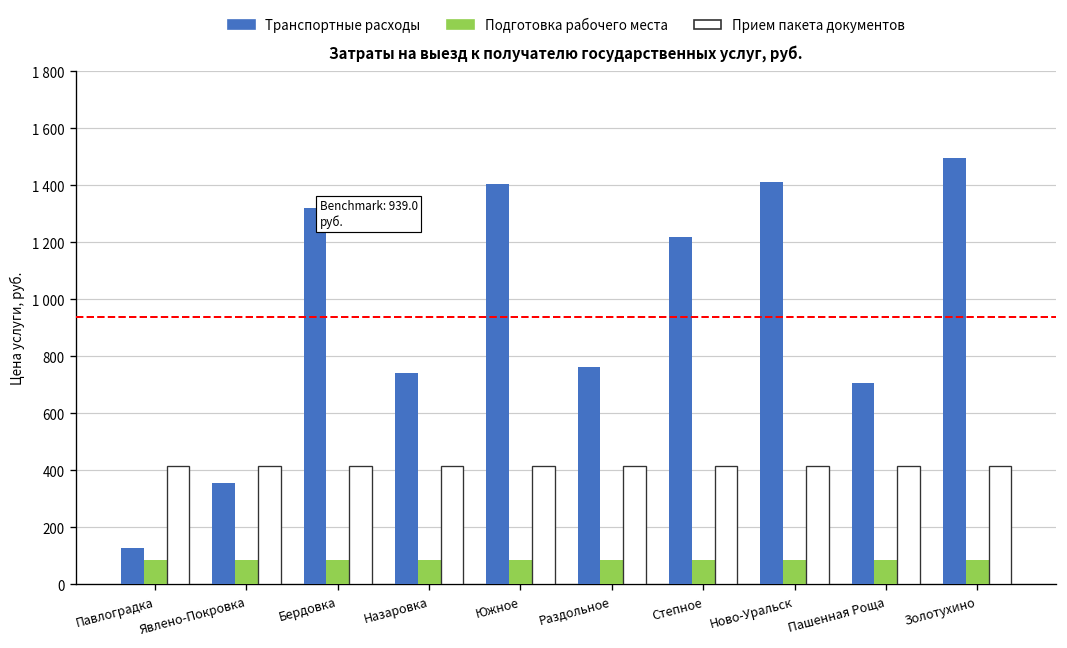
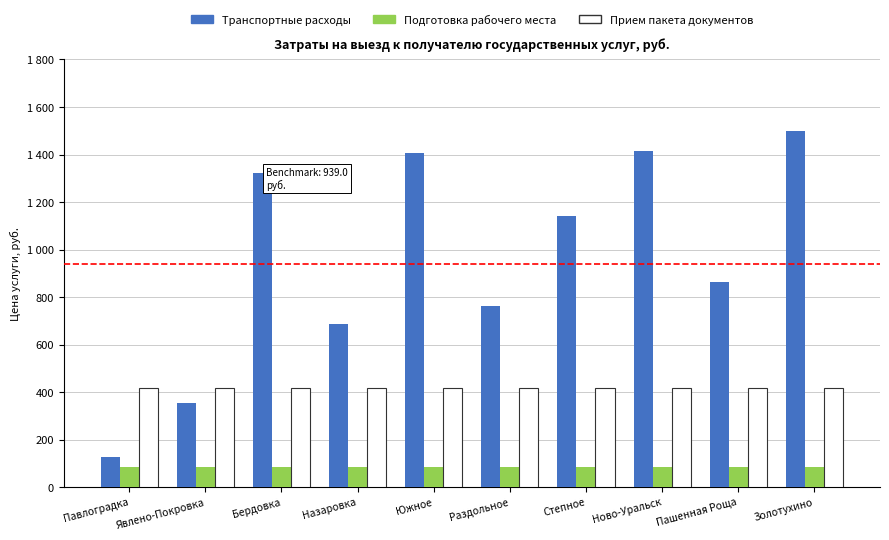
Транспортные расходы, Назаровка: 740 -> 690
Транспортные расходы, Степное: 1220 -> 1140
Транспортные расходы, Пашенная Роща: 710 -> 860
